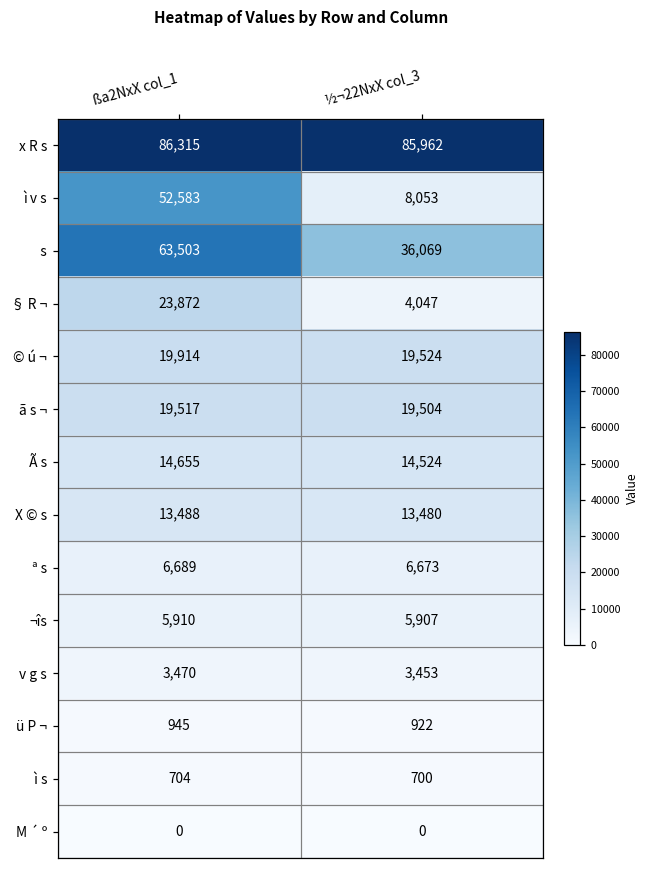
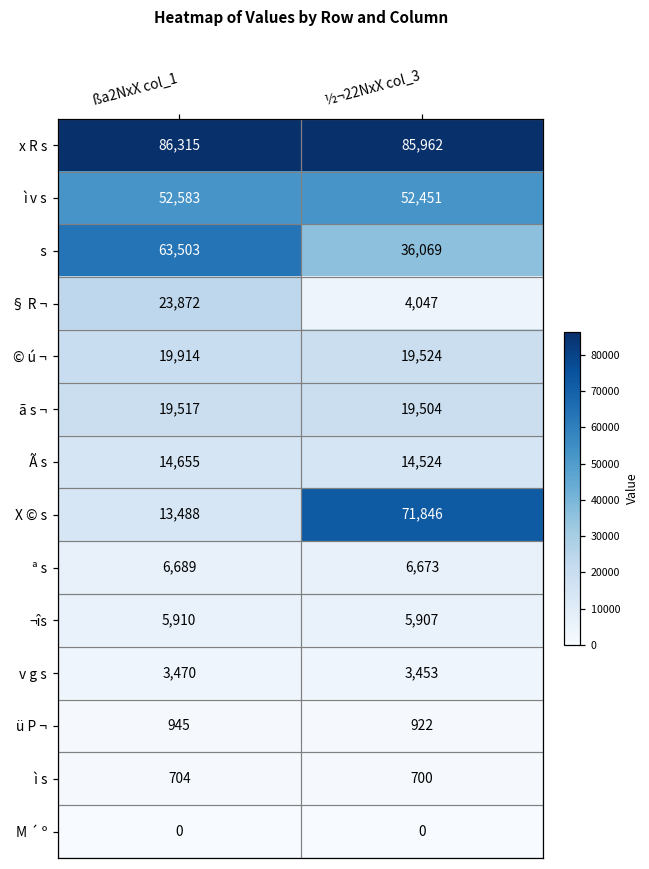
ì v s, ½¬22NxX col_3: 8,053 -> 52,451
X © s, ½¬22NxX col_3: 13,480 -> 71,846
